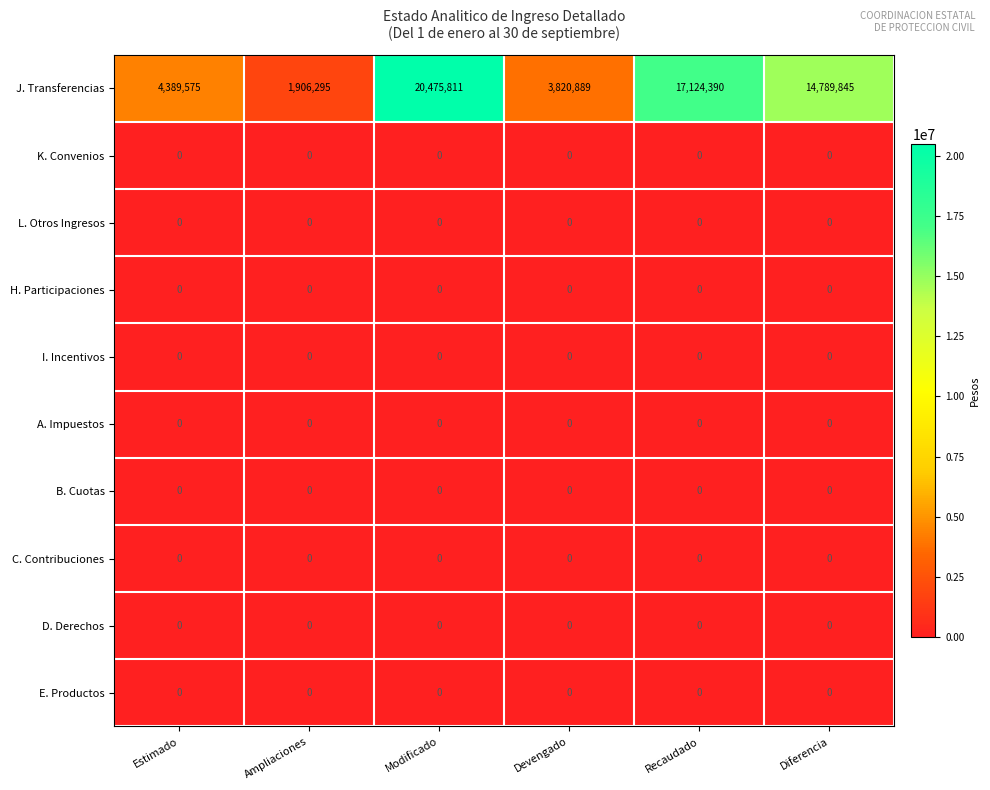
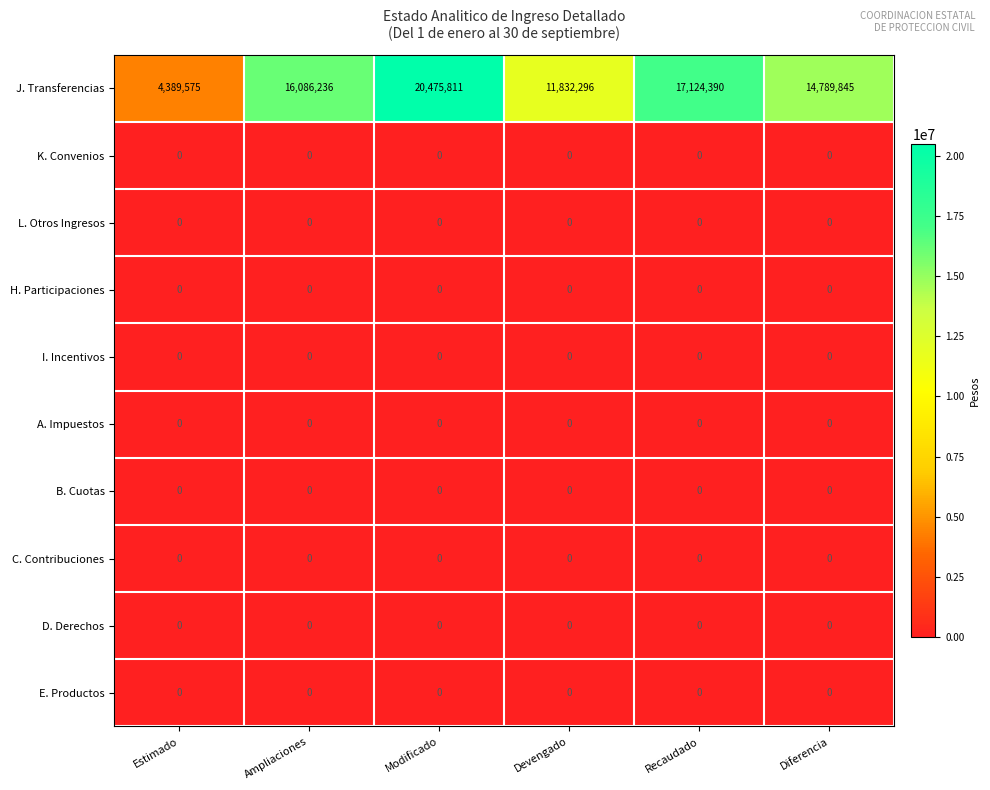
J. Transferencias, Ampliaciones: 1,906,295 -> 16,086,236
J. Transferencias, Devengado: 3,820,889 -> 11,832,296
